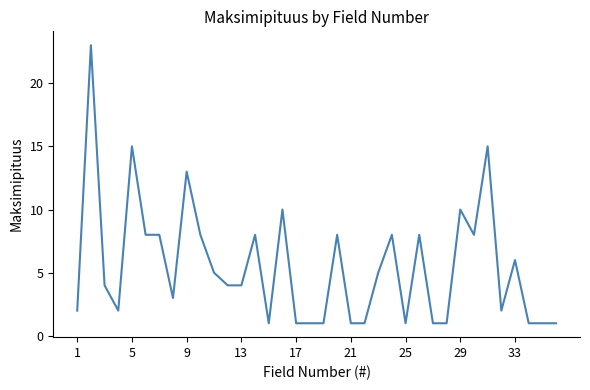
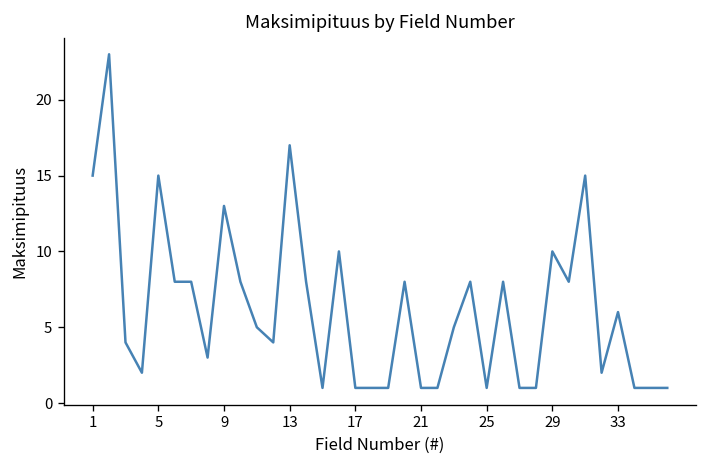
1: 2 -> 15
13: 4 -> 17
